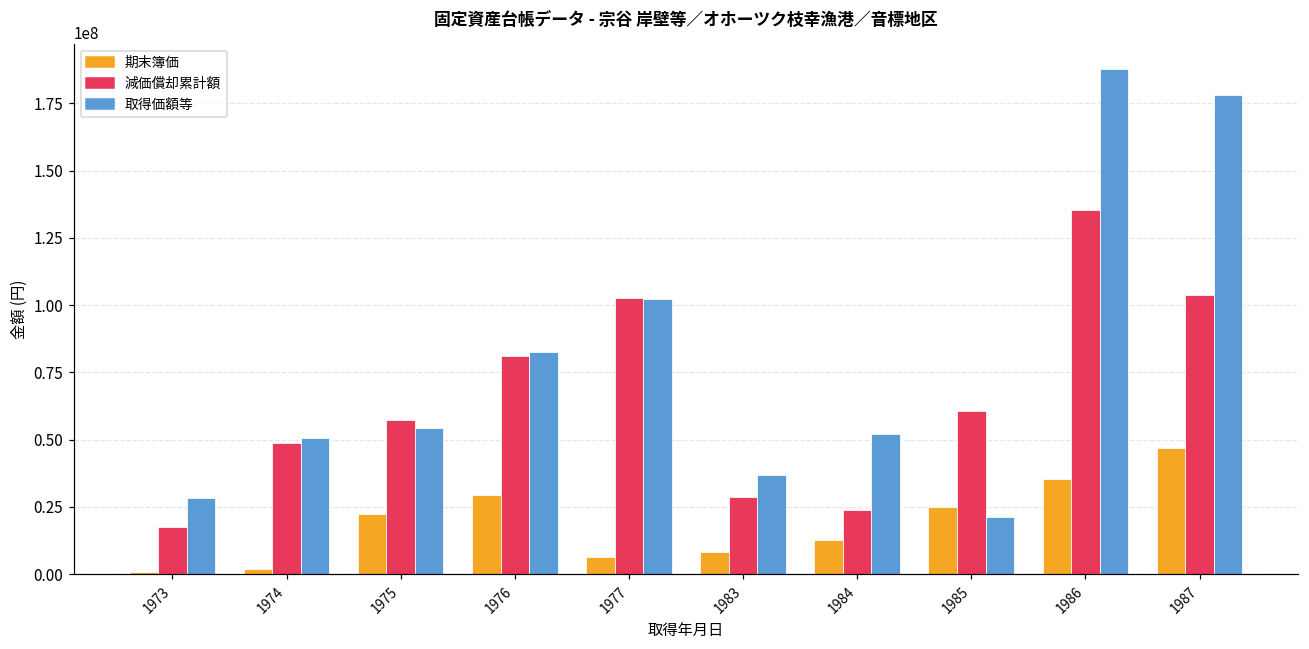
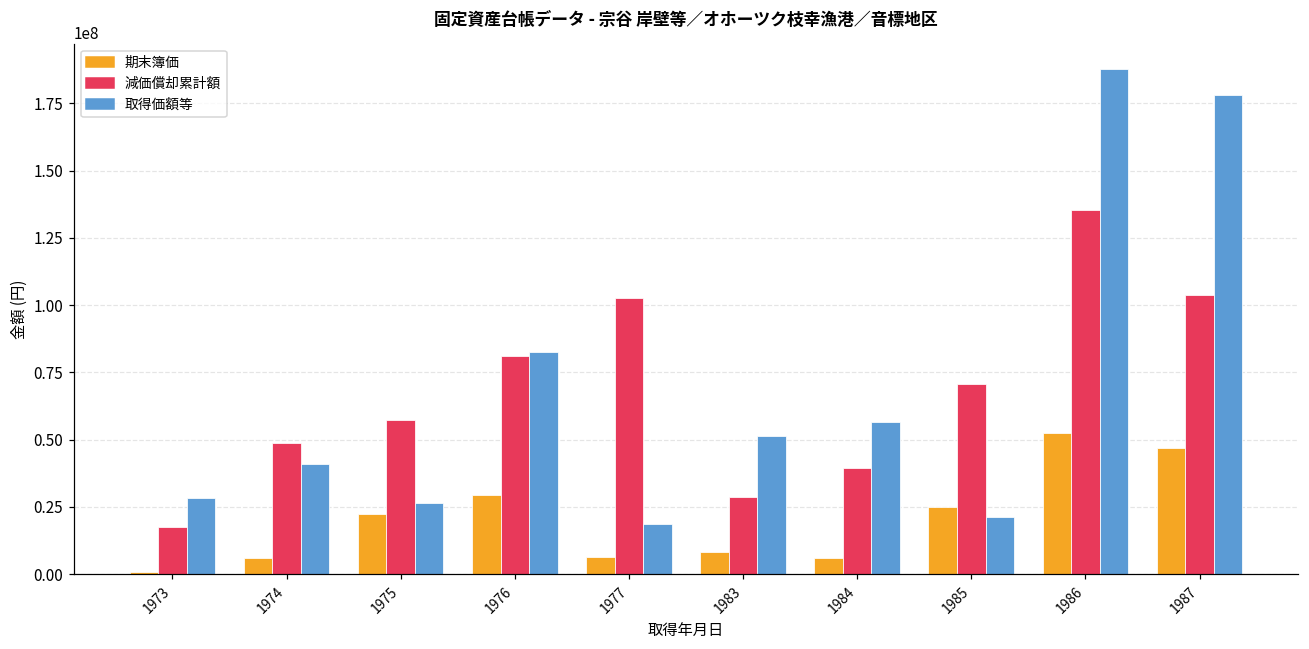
期末簿価, 1974: 2000000 -> 6000000
取得価額等, 1974: 51000000 -> 41000000
取得価額等, 1975: 54000000 -> 26000000
取得価額等, 1977: 102000000 -> 19000000
取得価額等, 1983: 37000000 -> 51000000
期末簿価, 1984: 12000000 -> 6000000
減価償却累計額, 1984: 24000000 -> 40000000
取得価額等, 1984: 52000000 -> 57000000
減価償却累計額, 1985: 60000000 -> 71000000
期末簿価, 1986: 35000000 -> 53000000
